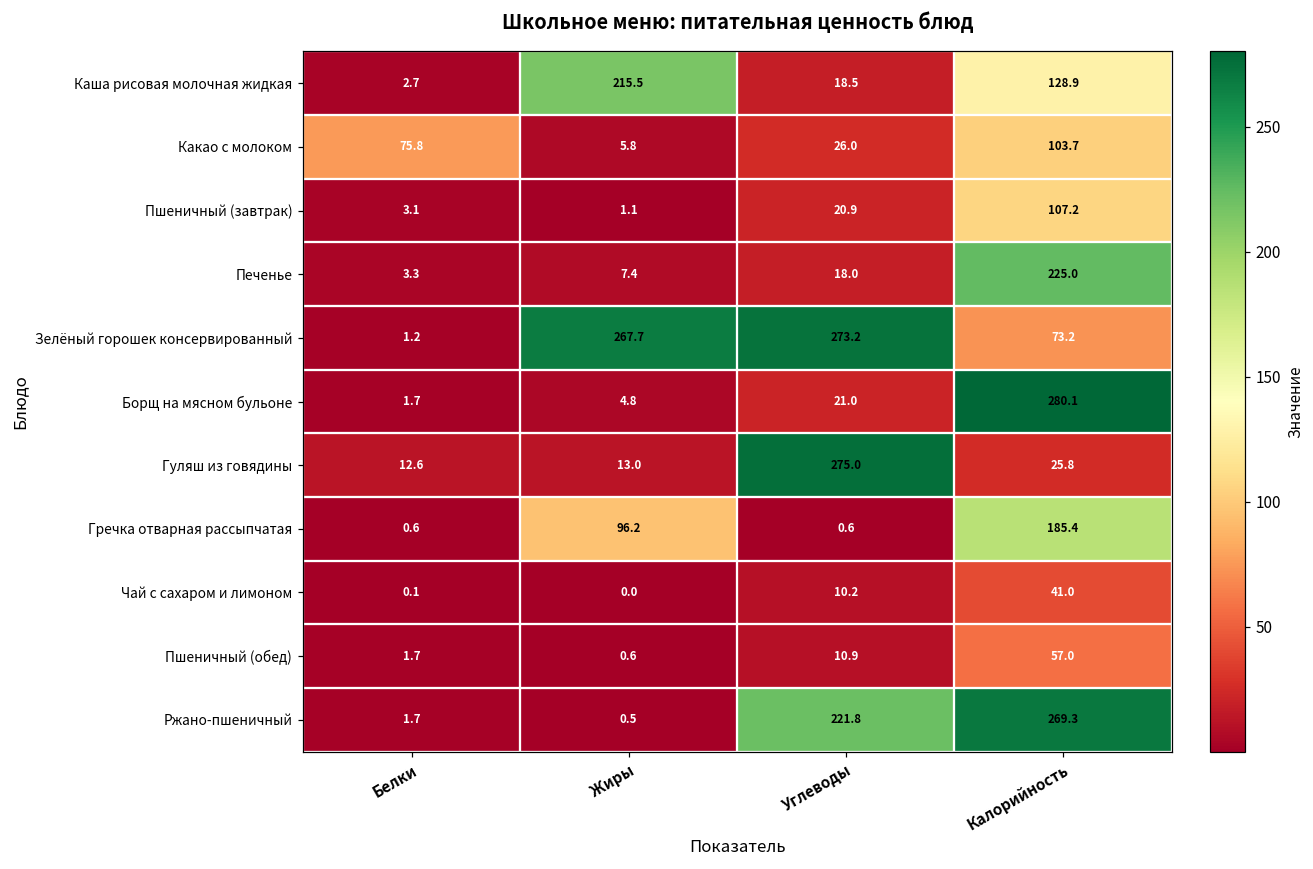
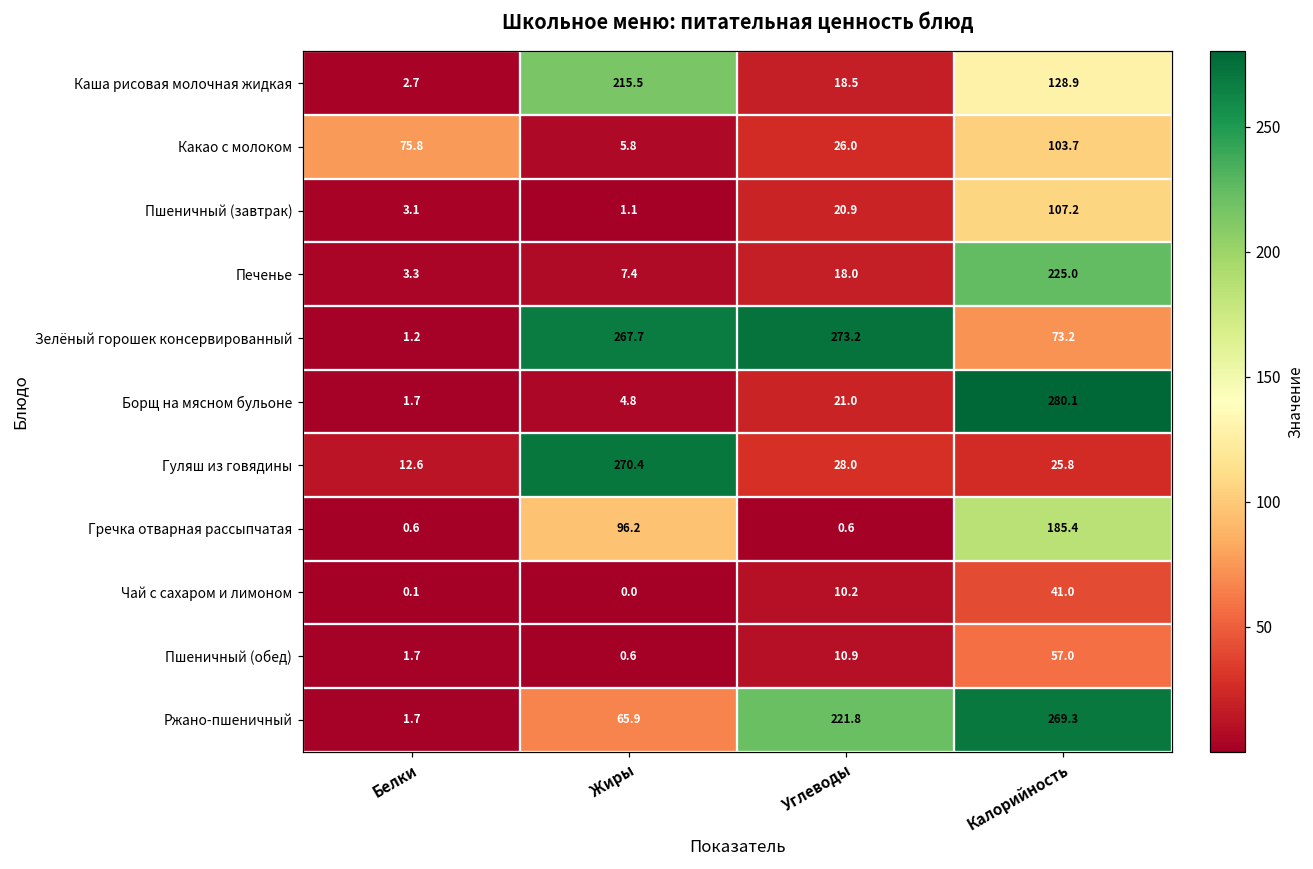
Гуляш из говядины, Жиры: 13.0 -> 270.4
Гуляш из говядины, Углеводы: 275.0 -> 28.0
Ржано-пшеничный, Жиры: 0.5 -> 65.9
